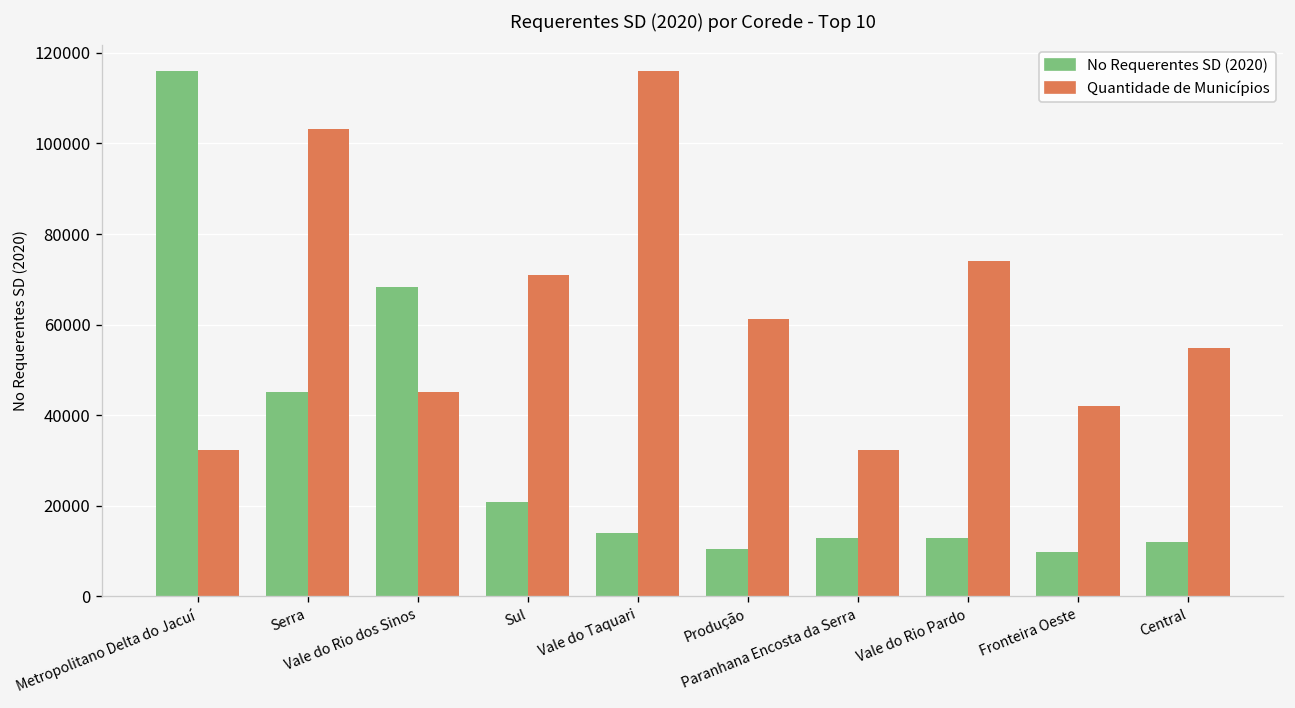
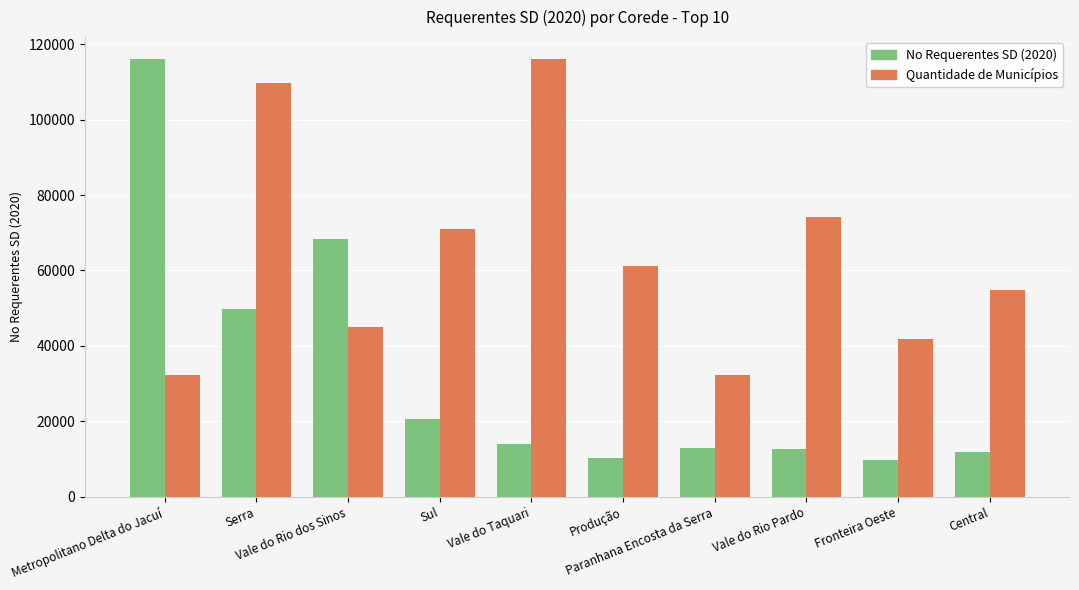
No Requerentes SD (2020), Serra: 45000 -> 50000
Quantidade de Municípios, Serra: 103000 -> 110000
